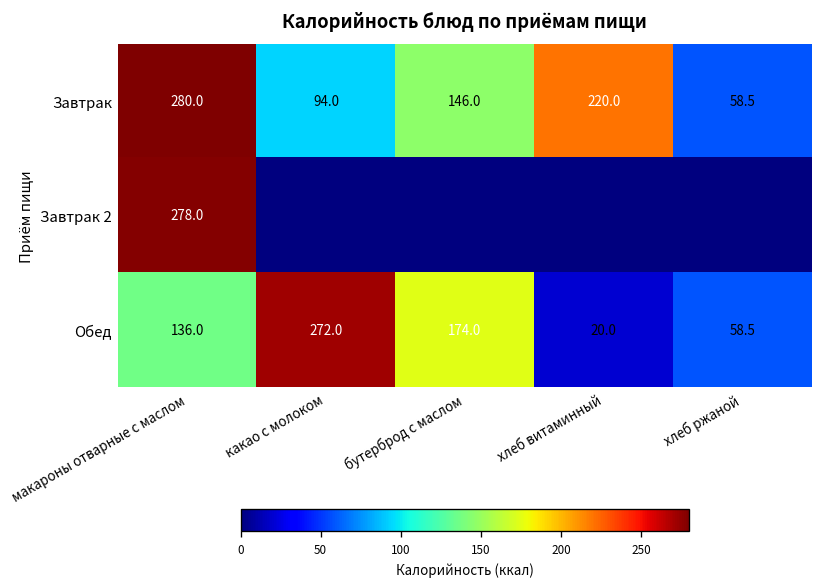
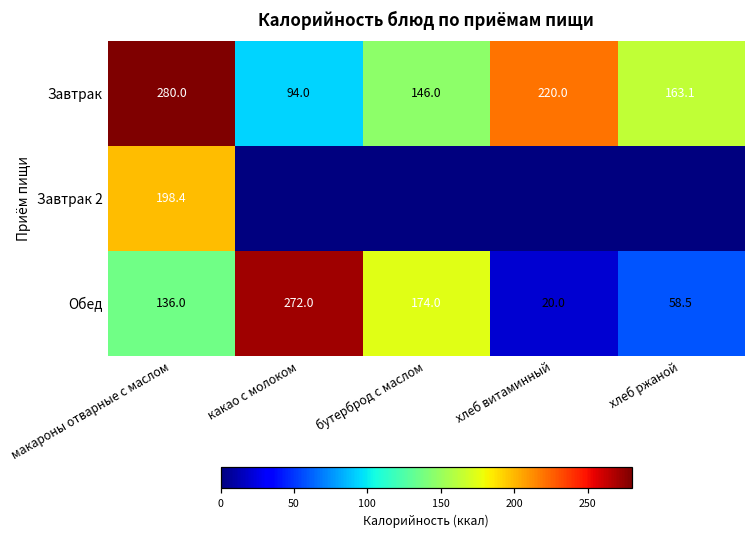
Завтрак, хлеб ржаной: 58.5 -> 163.1
Завтрак 2, макароны отварные с маслом: 278.0 -> 198.4
